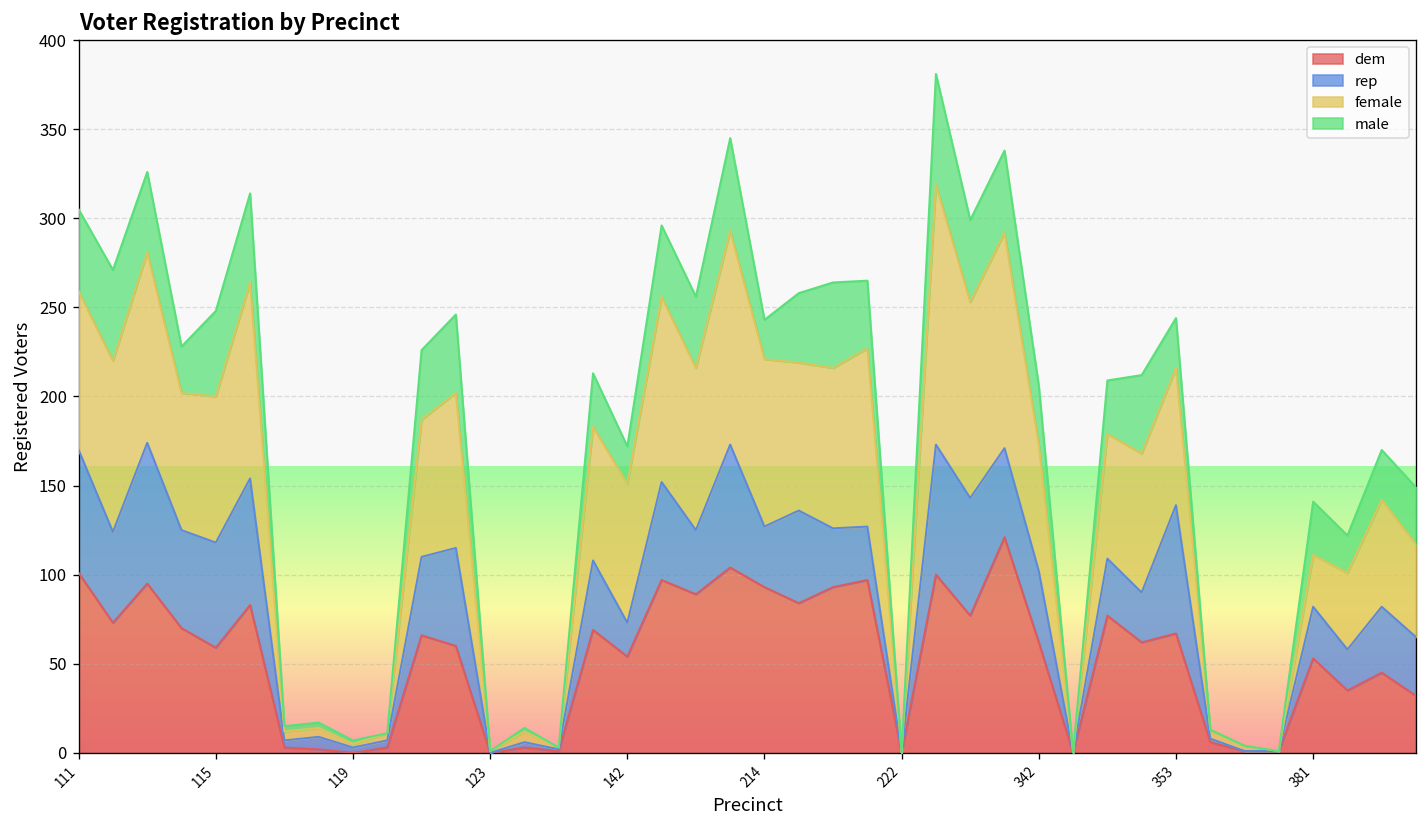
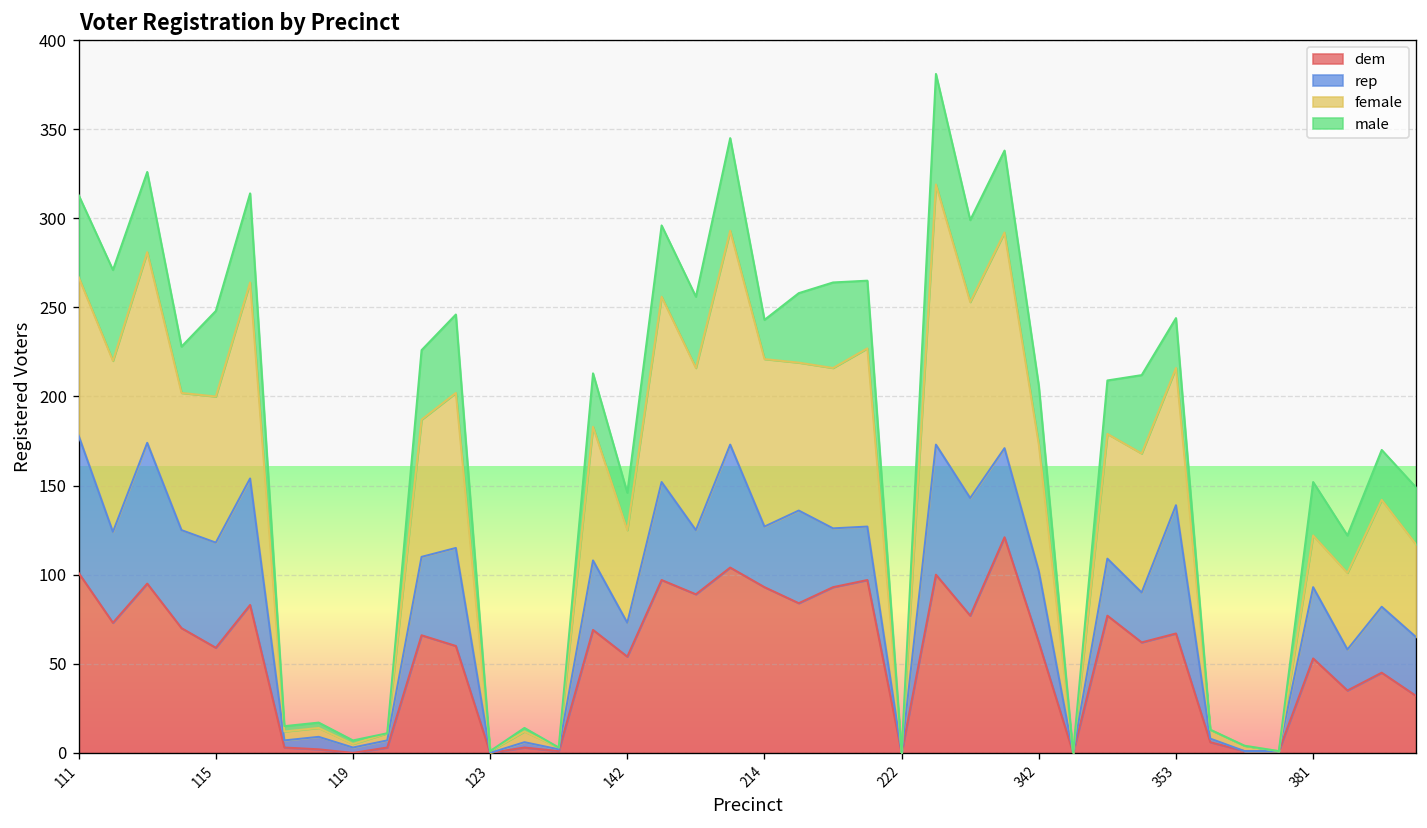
rep, 111: 69 -> 77
female, 142: 78 -> 52
rep, 381: 29 -> 40
